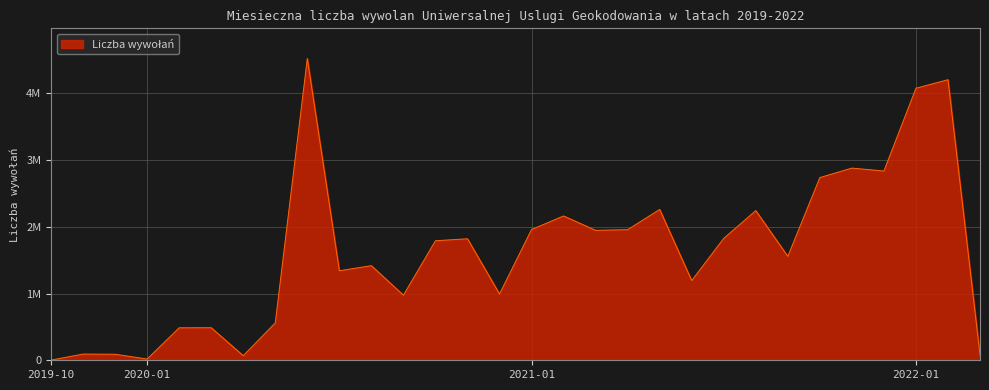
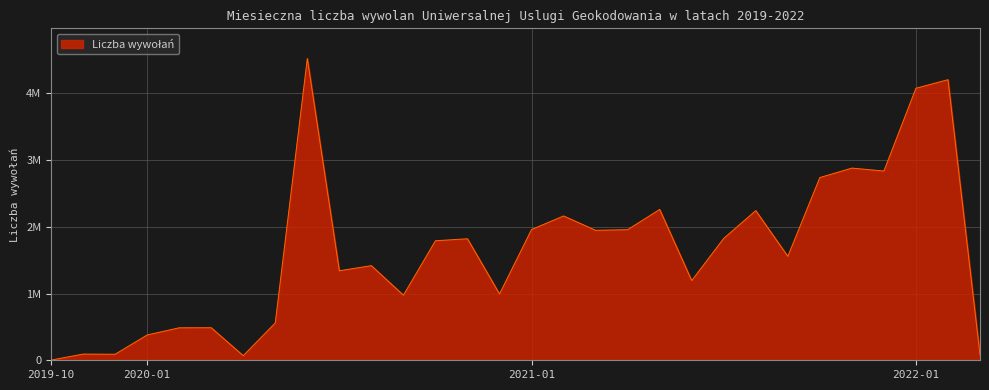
2020-01: 0 -> 400000
